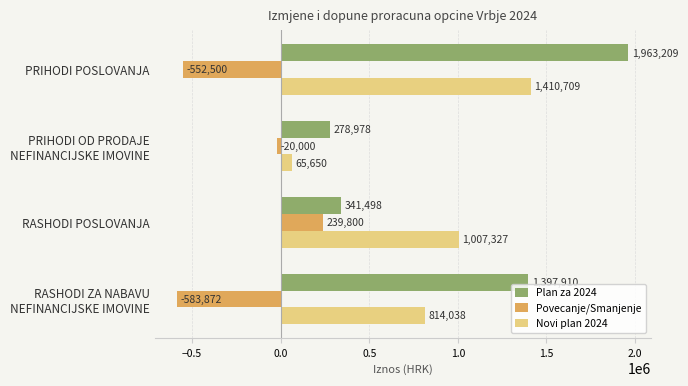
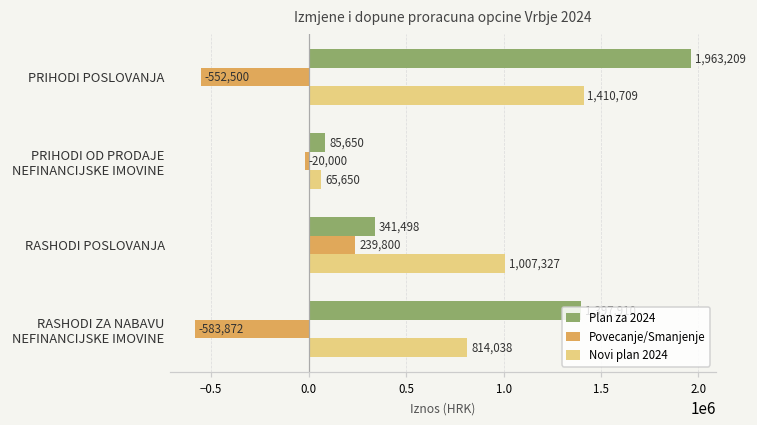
Plan za 2024, PRIHODI OD PRODAJE NEFINANCIJSKE IMOVINE: 278,978 -> 85,650
